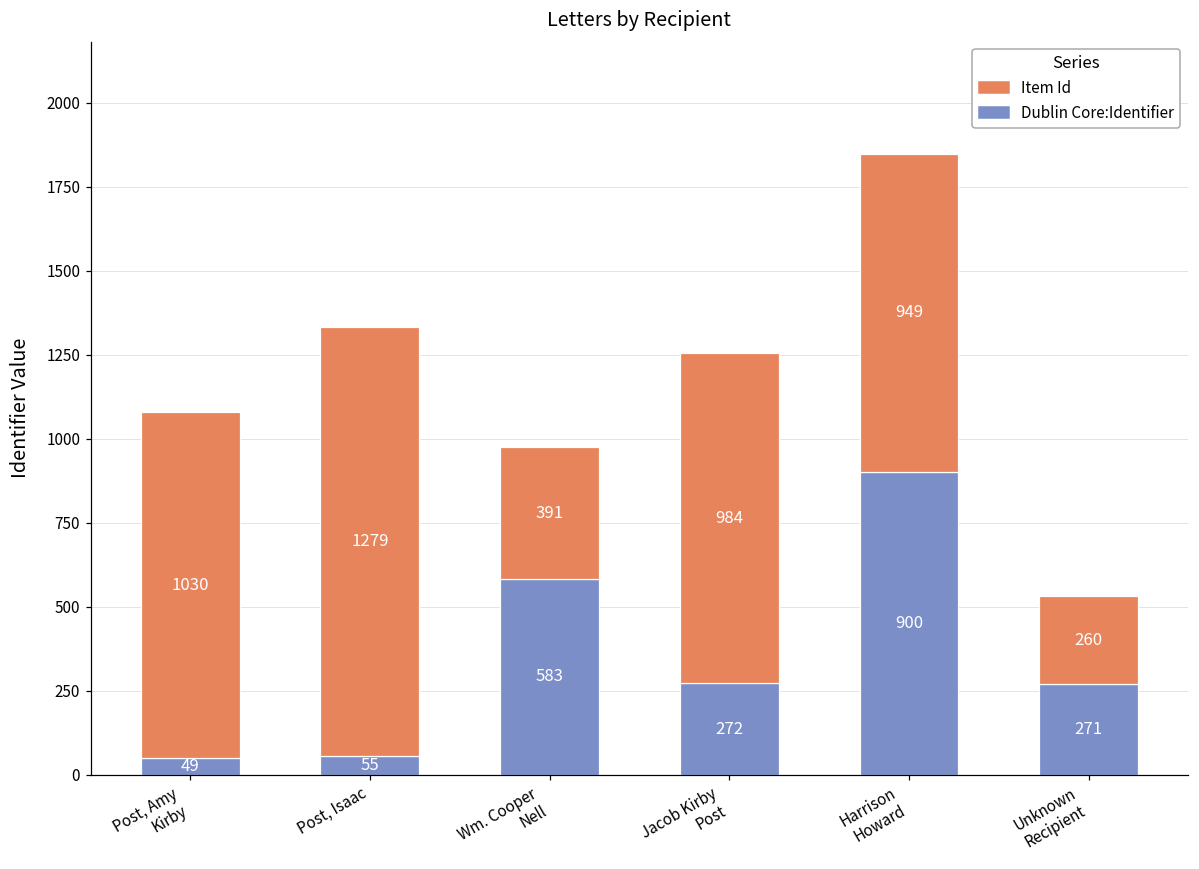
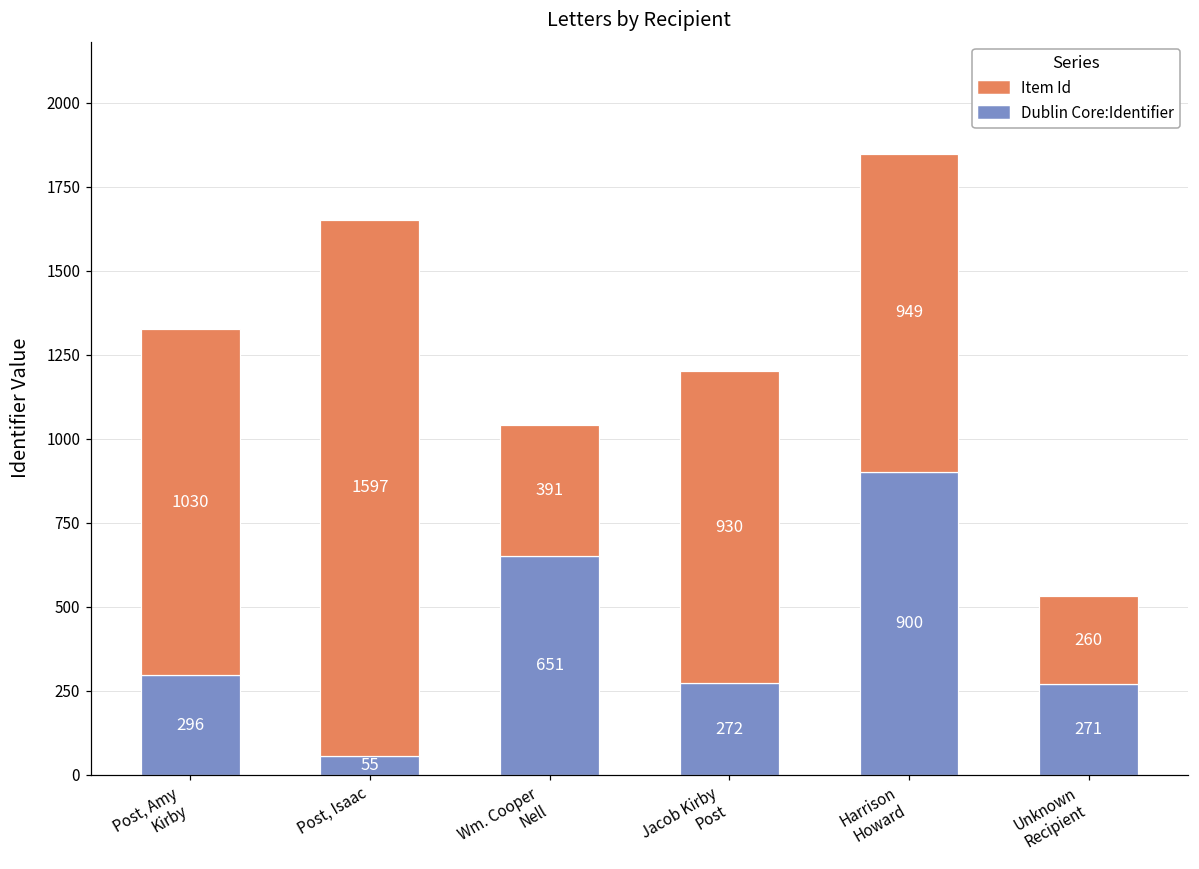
Dublin Core:Identifier, Post, Amy Kirby: 49 -> 296
Item Id, Post, Isaac: 1279 -> 1597
Dublin Core:Identifier, Wm. Cooper Nell: 583 -> 651
Item Id, Jacob Kirby Post: 984 -> 930
